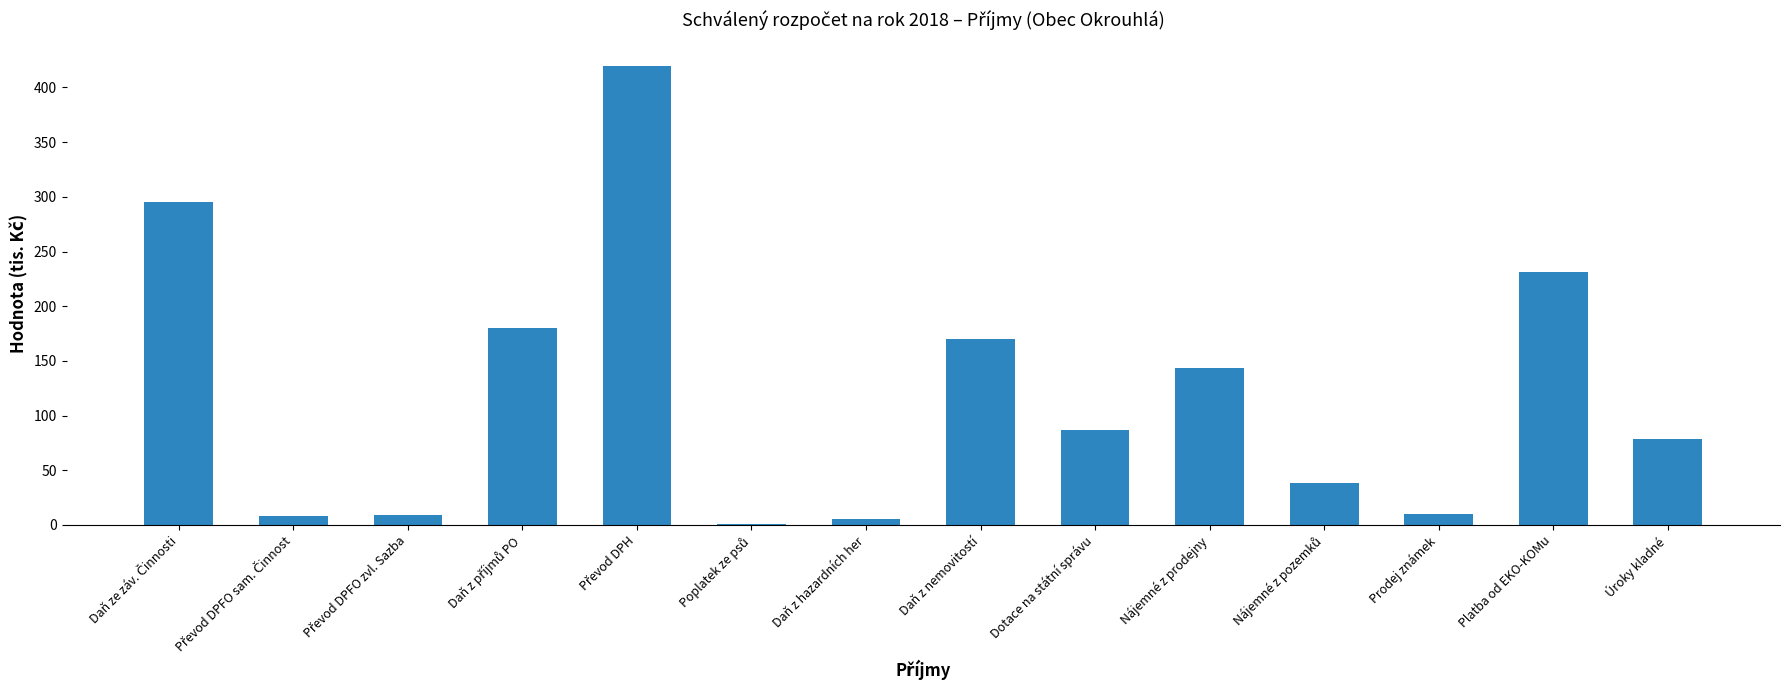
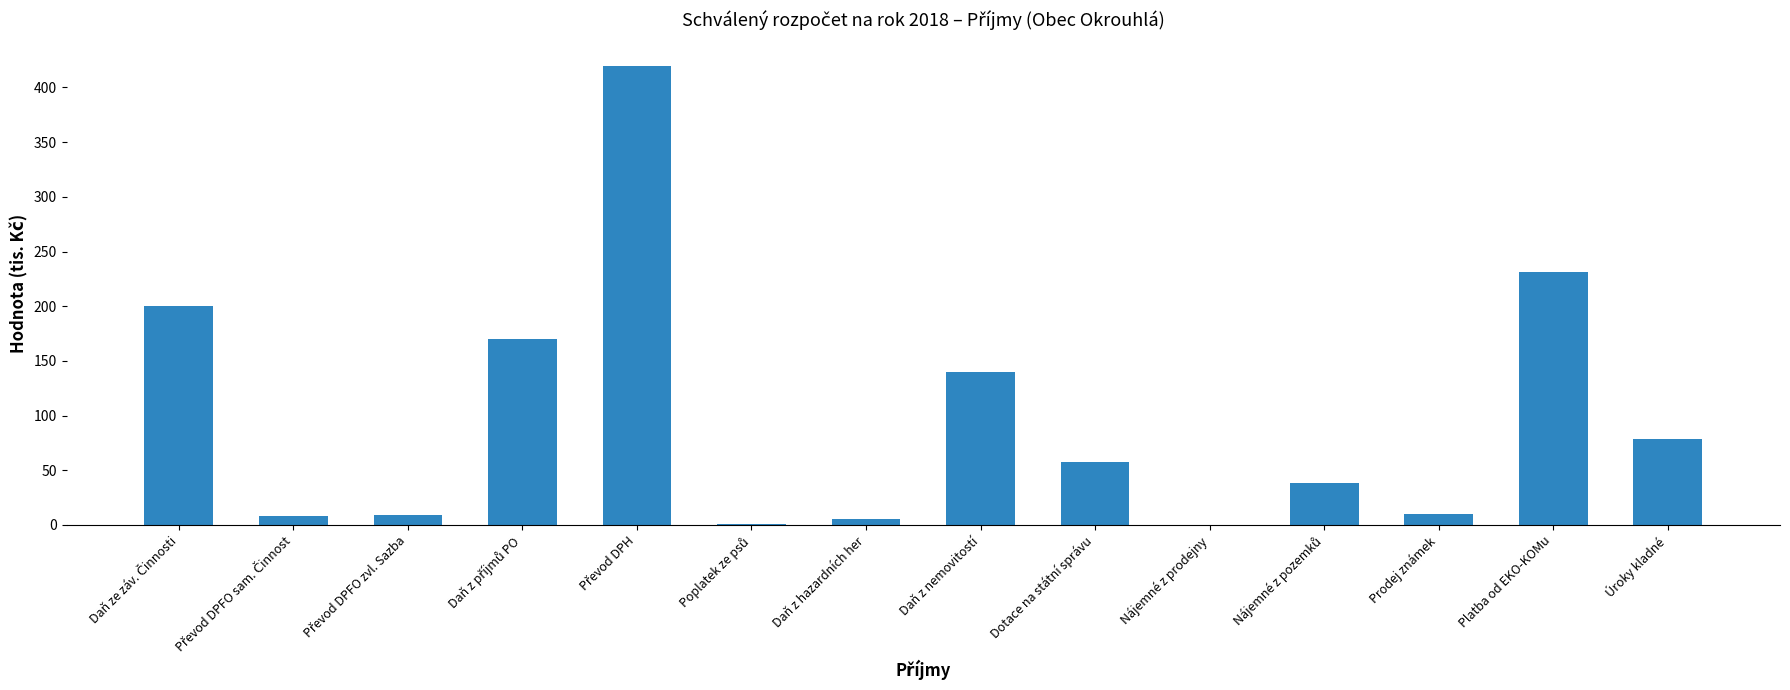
Daň ze záv. Činnosti: 295 -> 200
Daň z příjmů PO: 180 -> 170
Daň z nemovitostí: 170 -> 140
Dotace na státní správu: 87 -> 58
Nájemné z prodejny: 143 -> 0
